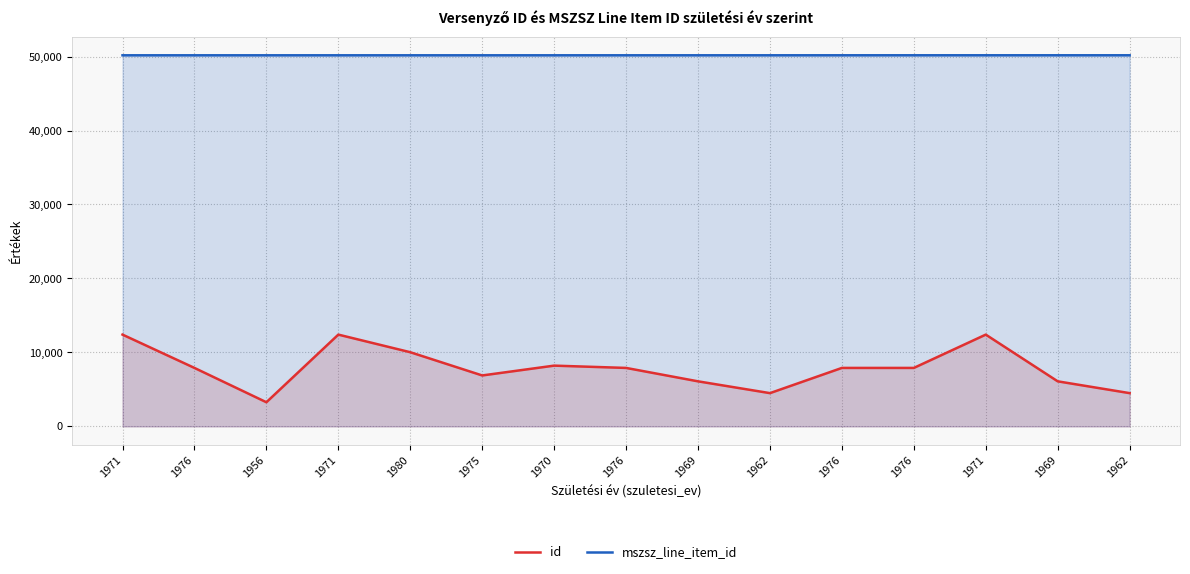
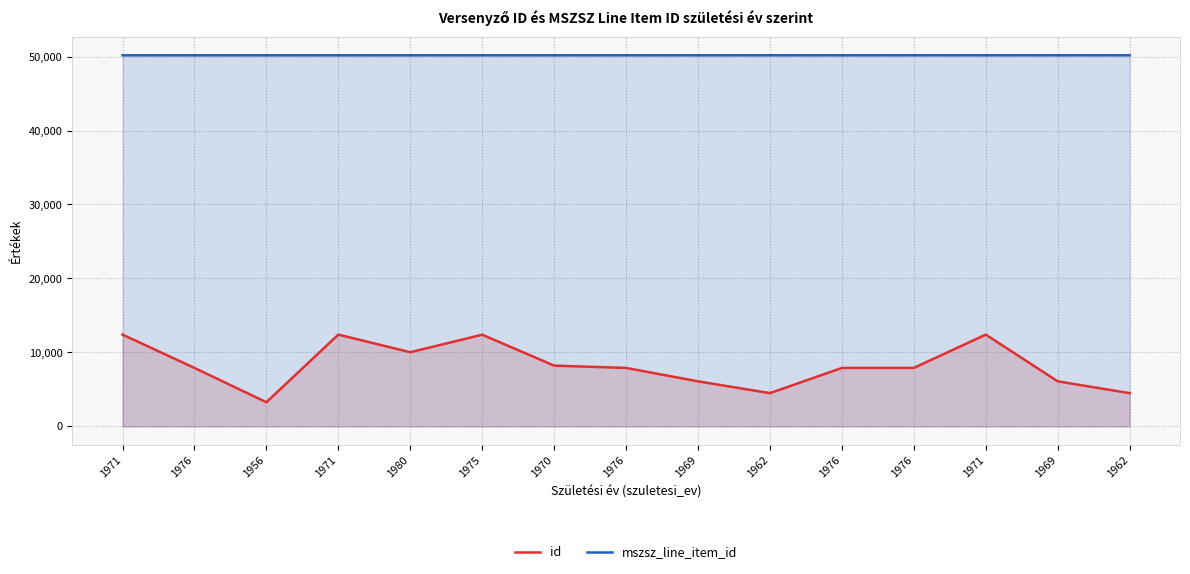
id, 1975: 7,000 -> 12,000
